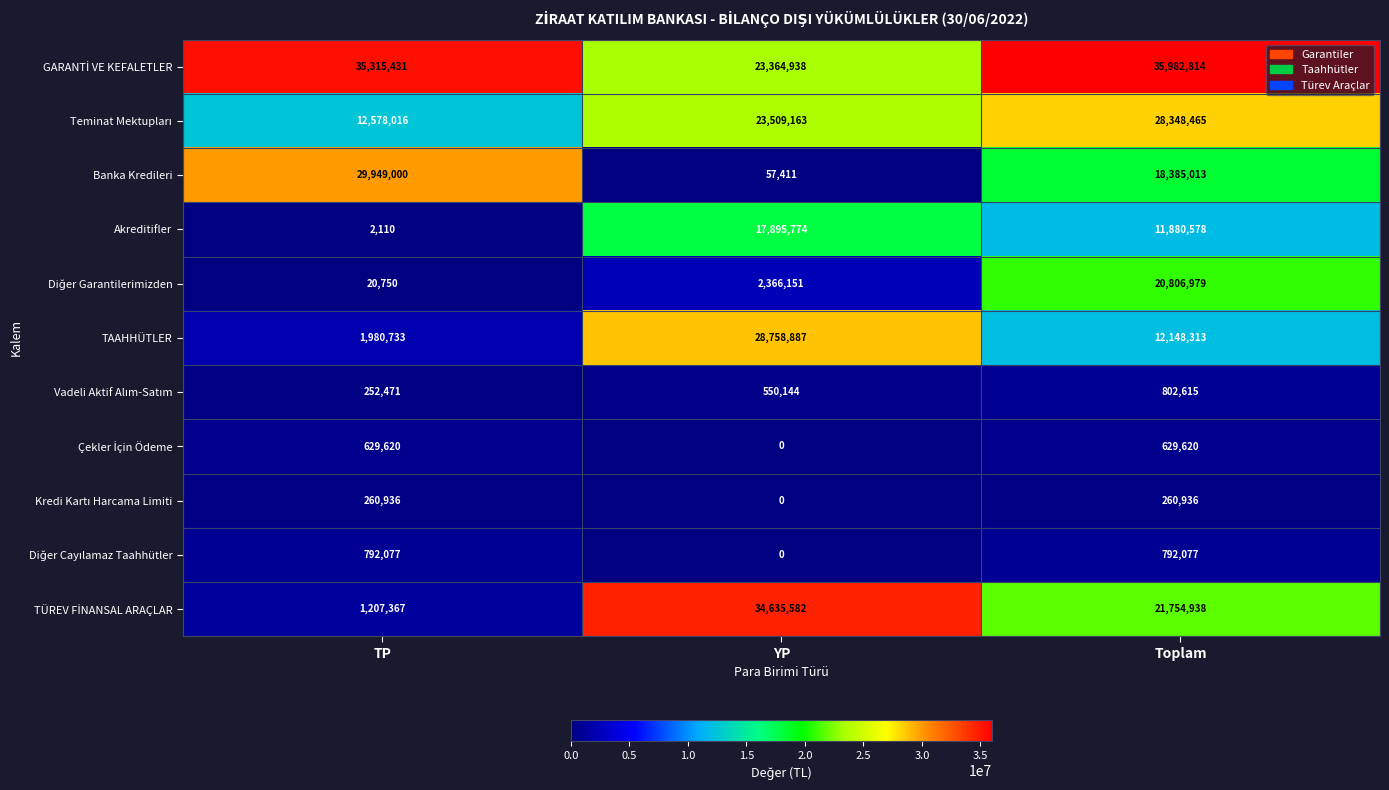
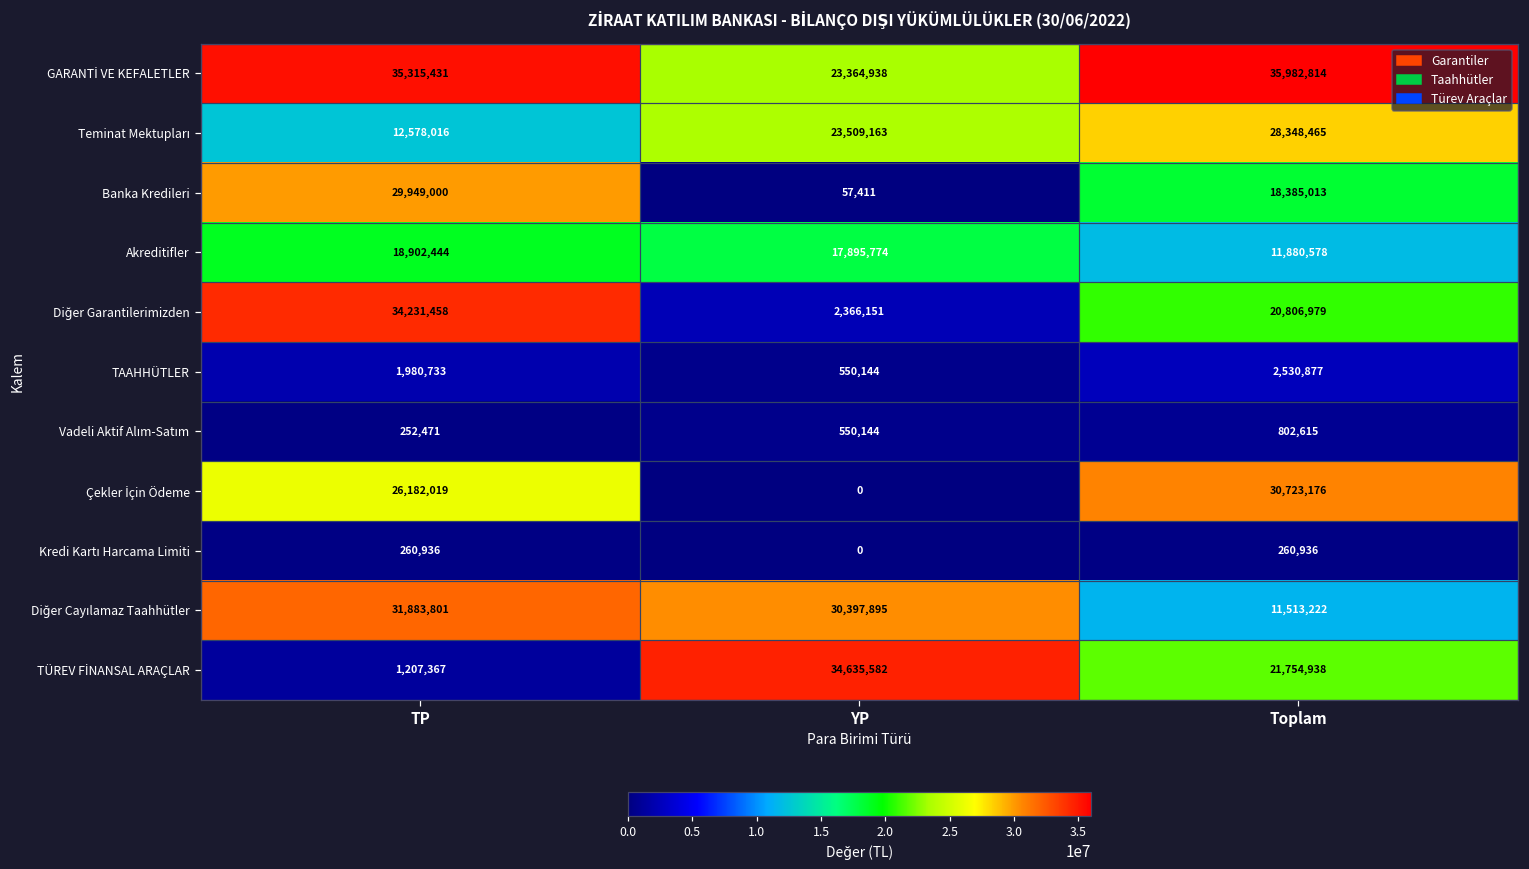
Akreditifler, TP: 2,110 -> 18,902,444
Diğer Garantilerimizden, TP: 20,750 -> 34,231,458
TAAHHÜTLER, YP: 28,758,887 -> 550,144
TAAHHÜTLER, Toplam: 12,148,313 -> 2,530,877
Çekler İçin Ödeme, TP: 629,620 -> 26,182,019
Çekler İçin Ödeme, Toplam: 629,620 -> 30,723,176
Diğer Cayılamaz Taahhütler, TP: 792,077 -> 31,883,801
Diğer Cayılamaz Taahhütler, YP: 0 -> 30,397,895
Diğer Cayılamaz Taahhütler, Toplam: 792,077 -> 11,513,222
